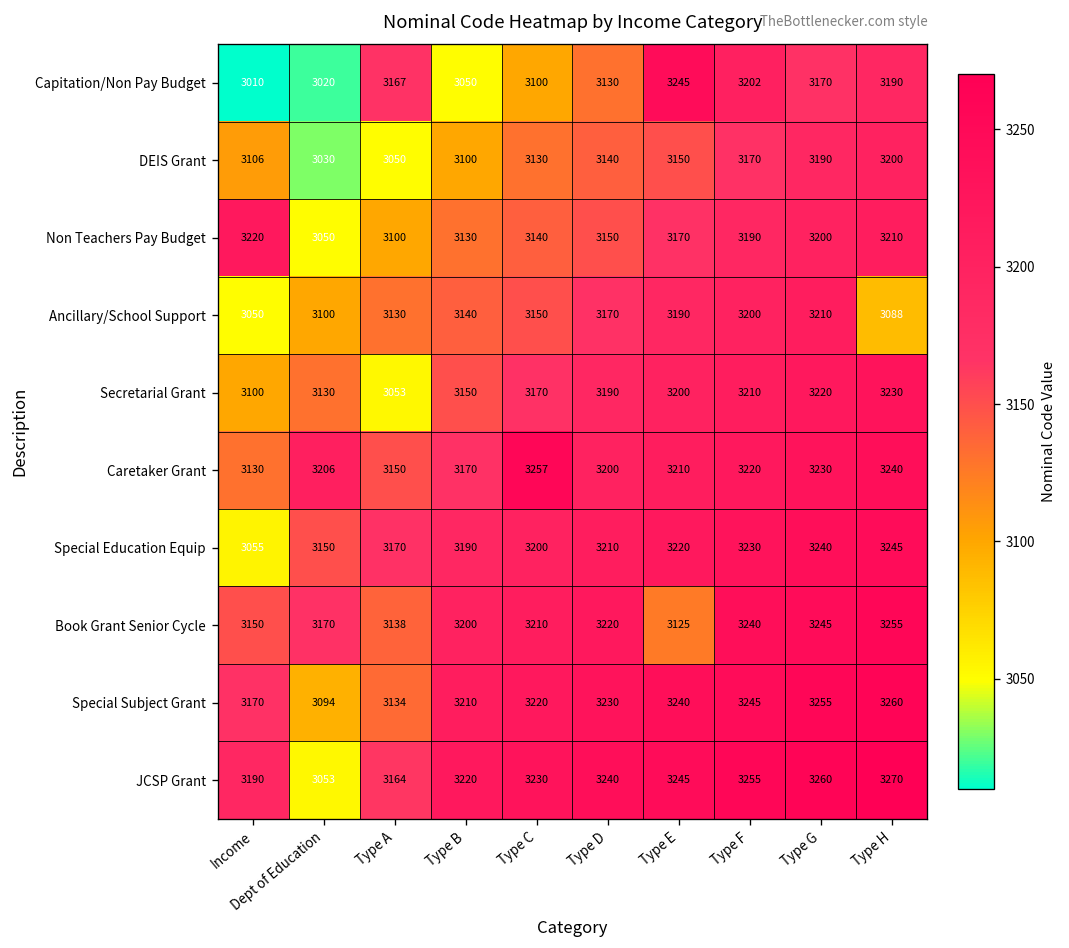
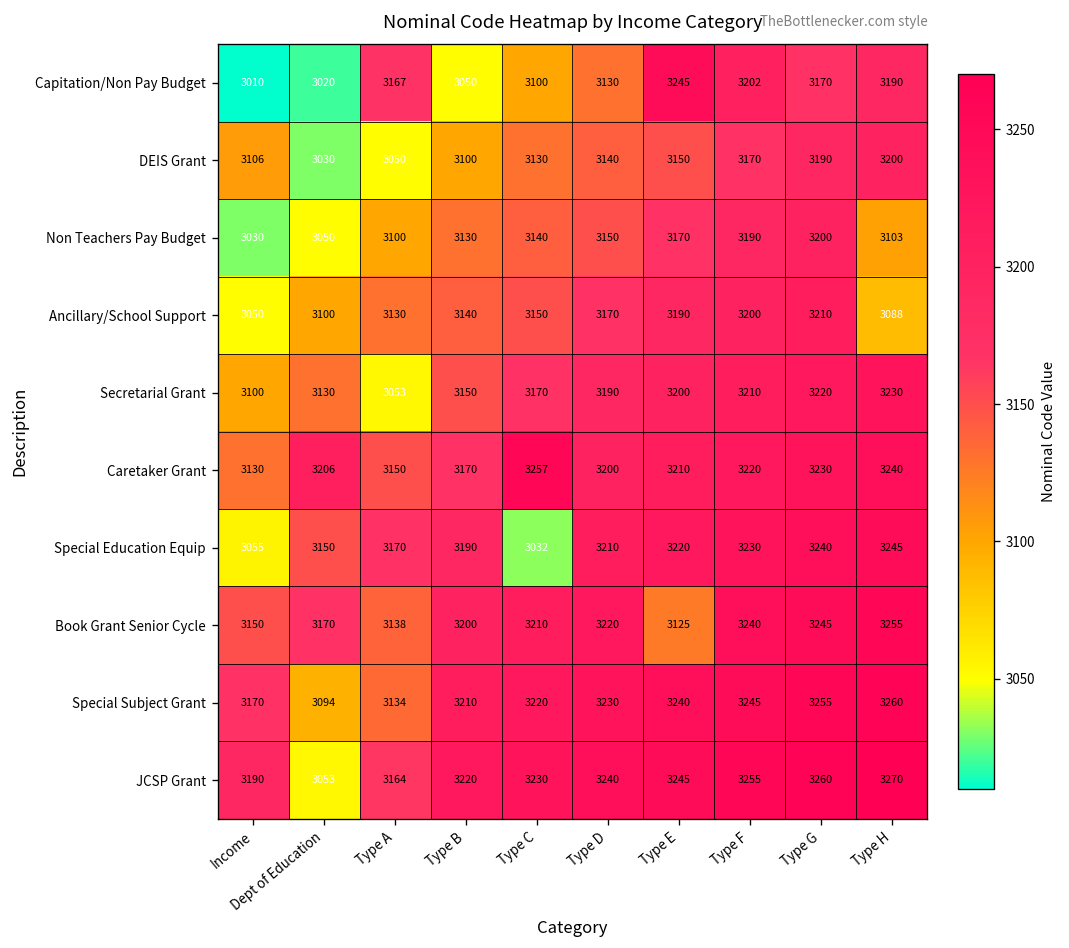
Non Teachers Pay Budget, Income: 3220 -> 3030
Non Teachers Pay Budget, Type H: 3210 -> 3103
Special Education Equip, Type C: 3200 -> 3032
